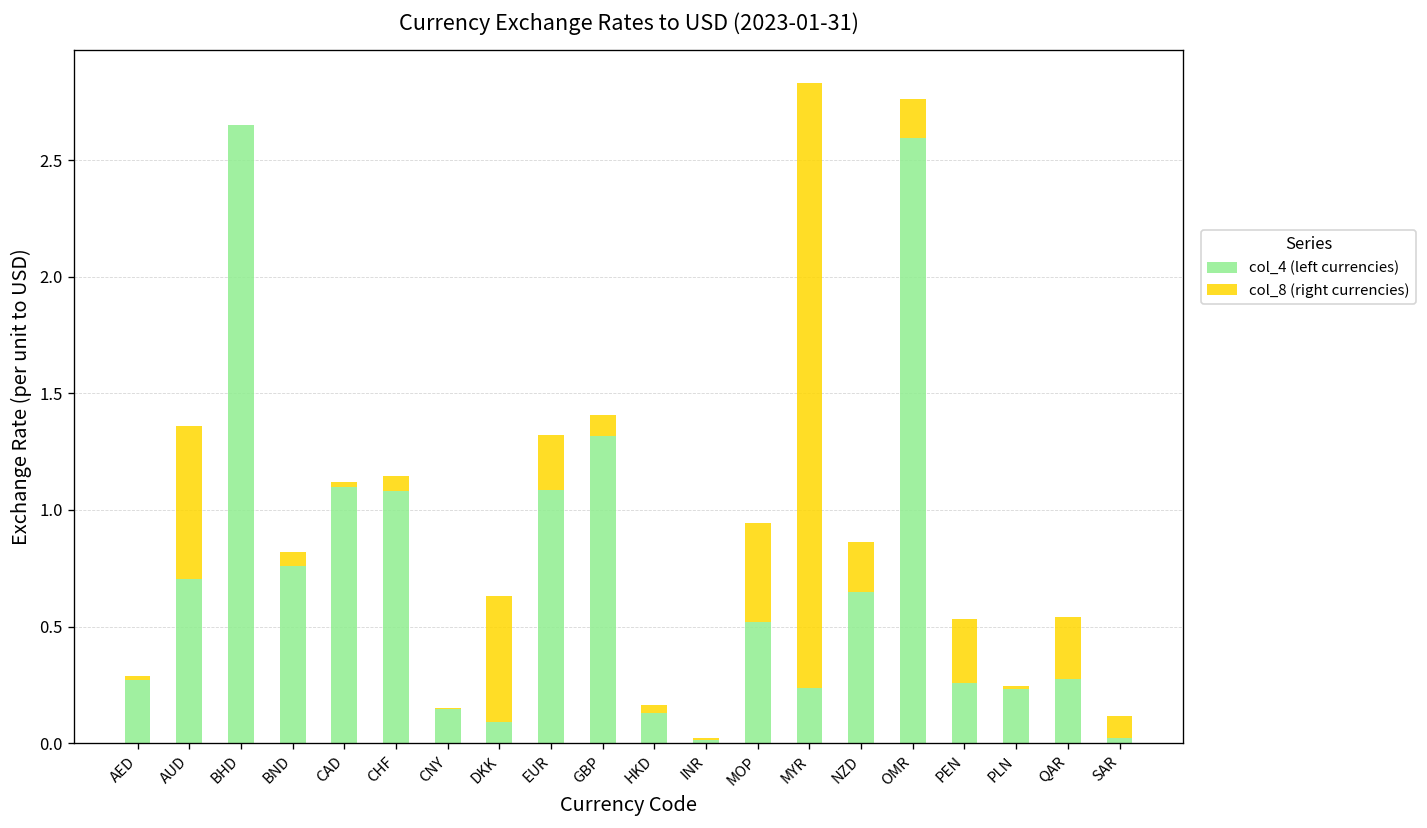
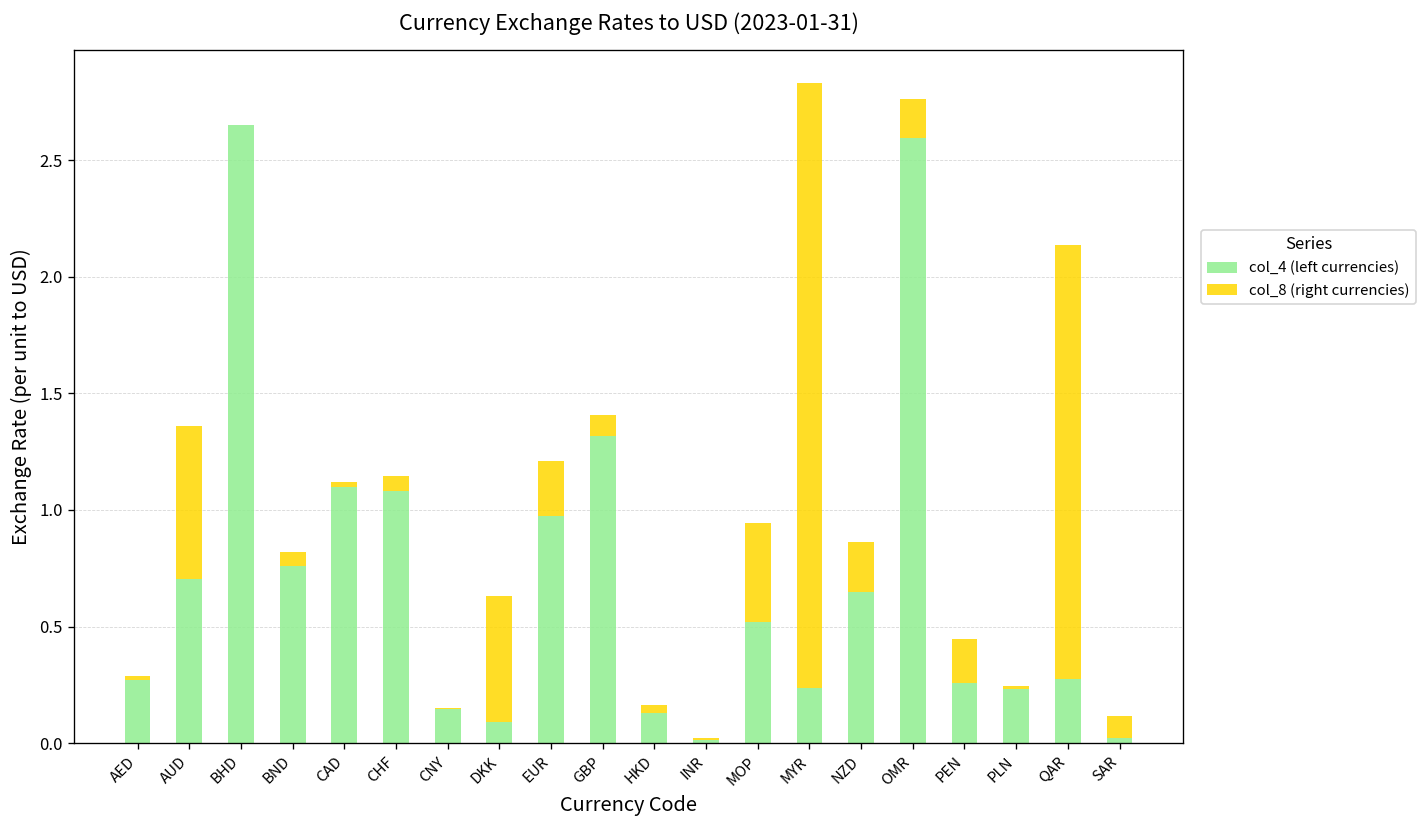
col_4 (left currencies), EUR: 1.09 -> 0.98
col_8 (right currencies), PEN: 0.27 -> 0.19
col_8 (right currencies), QAR: 0.27 -> 1.87
